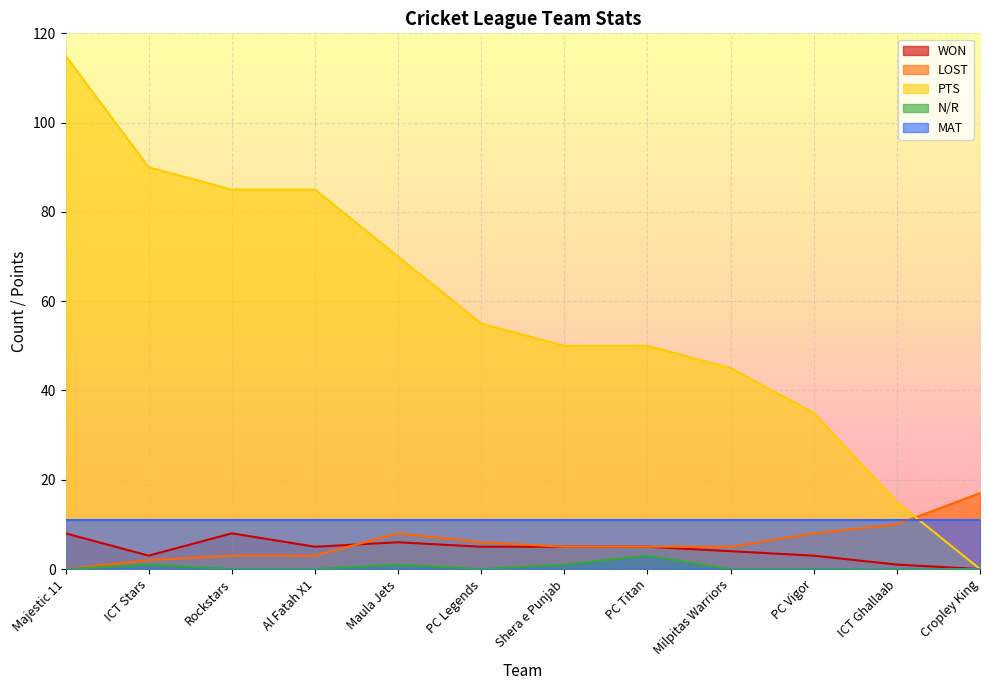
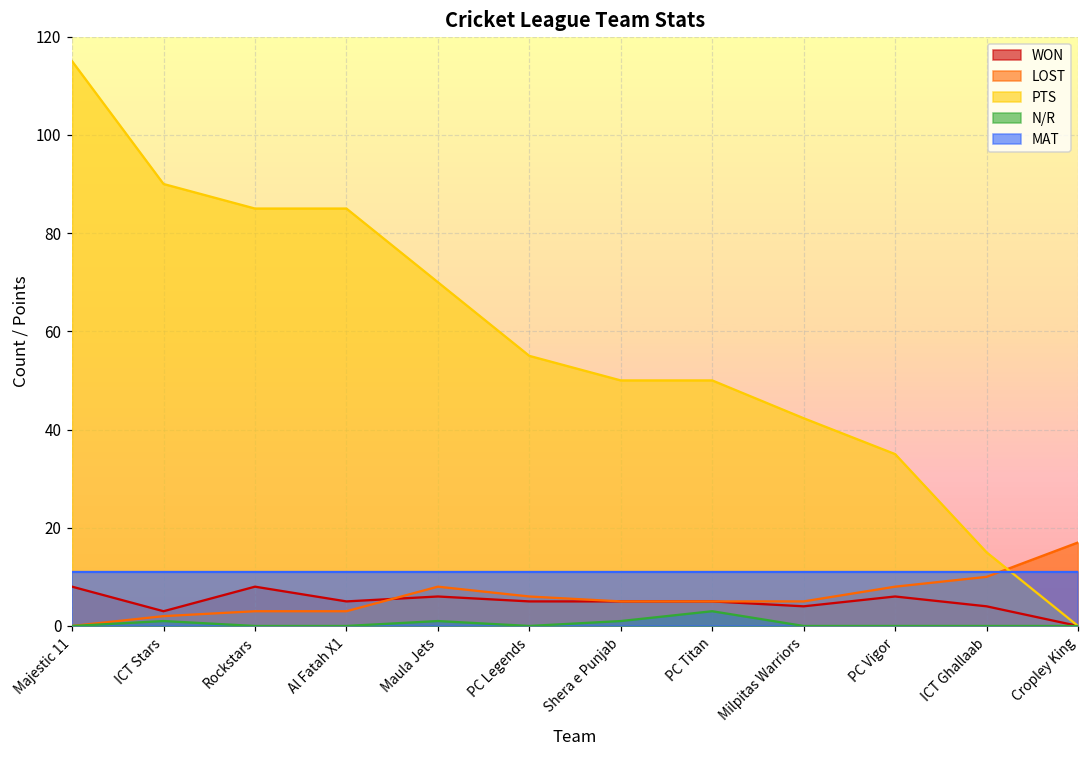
PTS, Milpitas Warriors: 45 -> 42
WON, PC Vigor: 3 -> 6
WON, ICT Ghallaab: 1 -> 4
